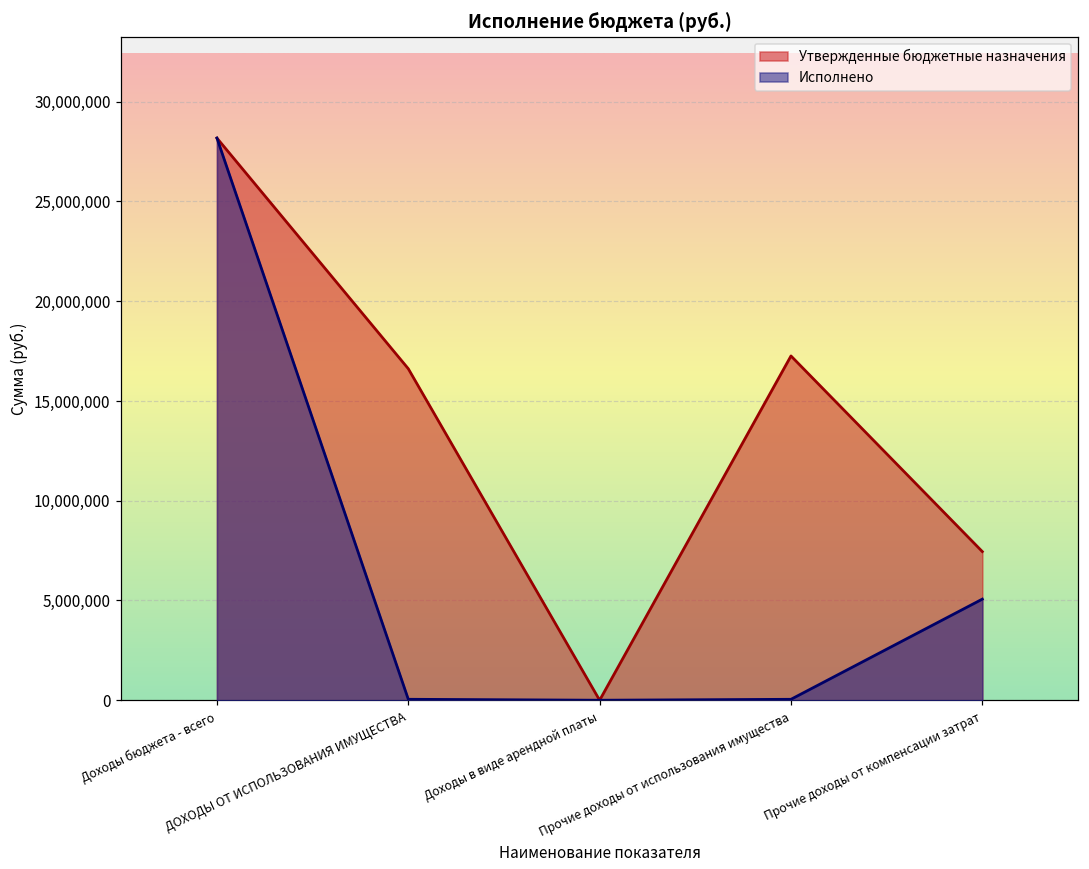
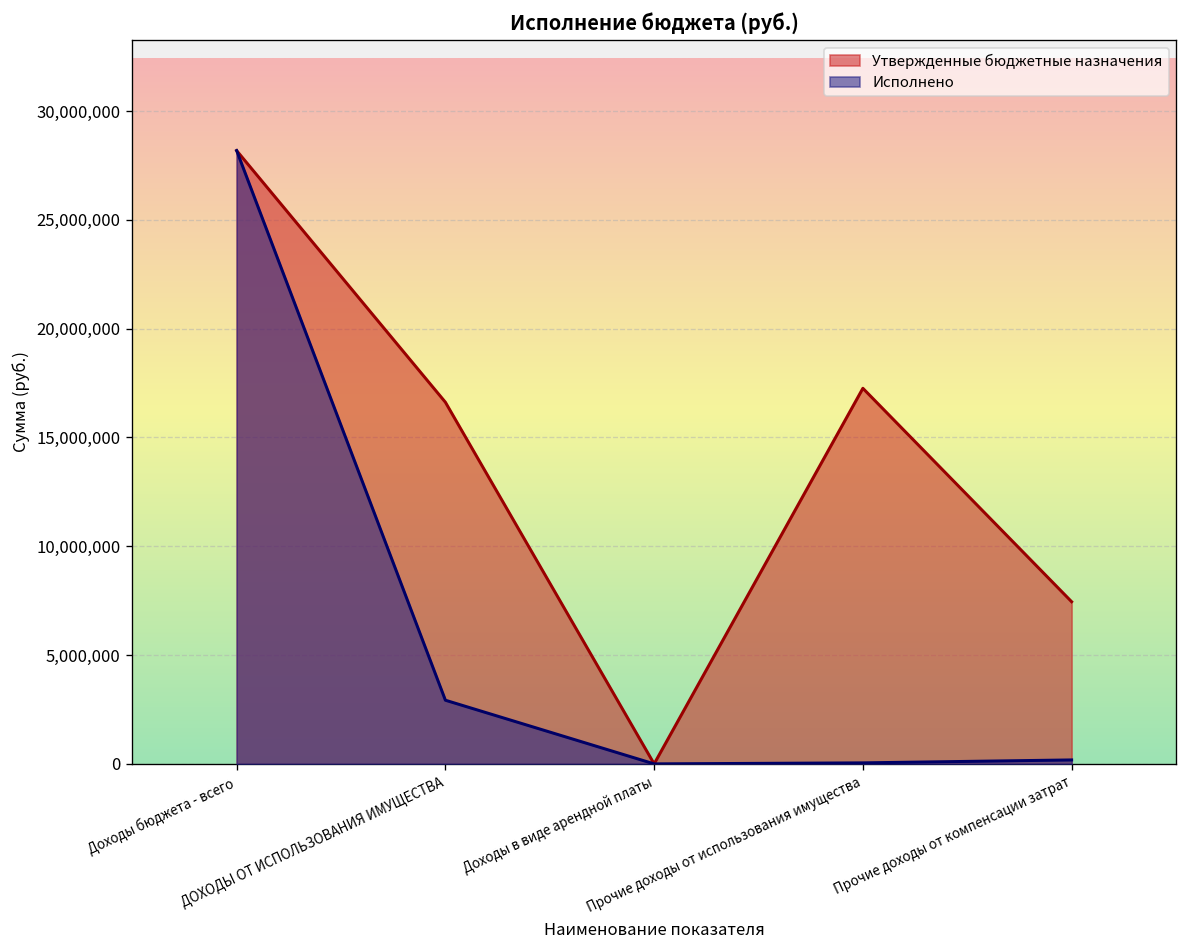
Исполнено, ДОХОДЫ ОТ ИСПОЛЬЗОВАНИЯ ИМУЩЕСТВА: 0 -> 2,900,000
Исполнено, Прочие доходы от компенсации затрат: 5,100,000 -> 200,000
